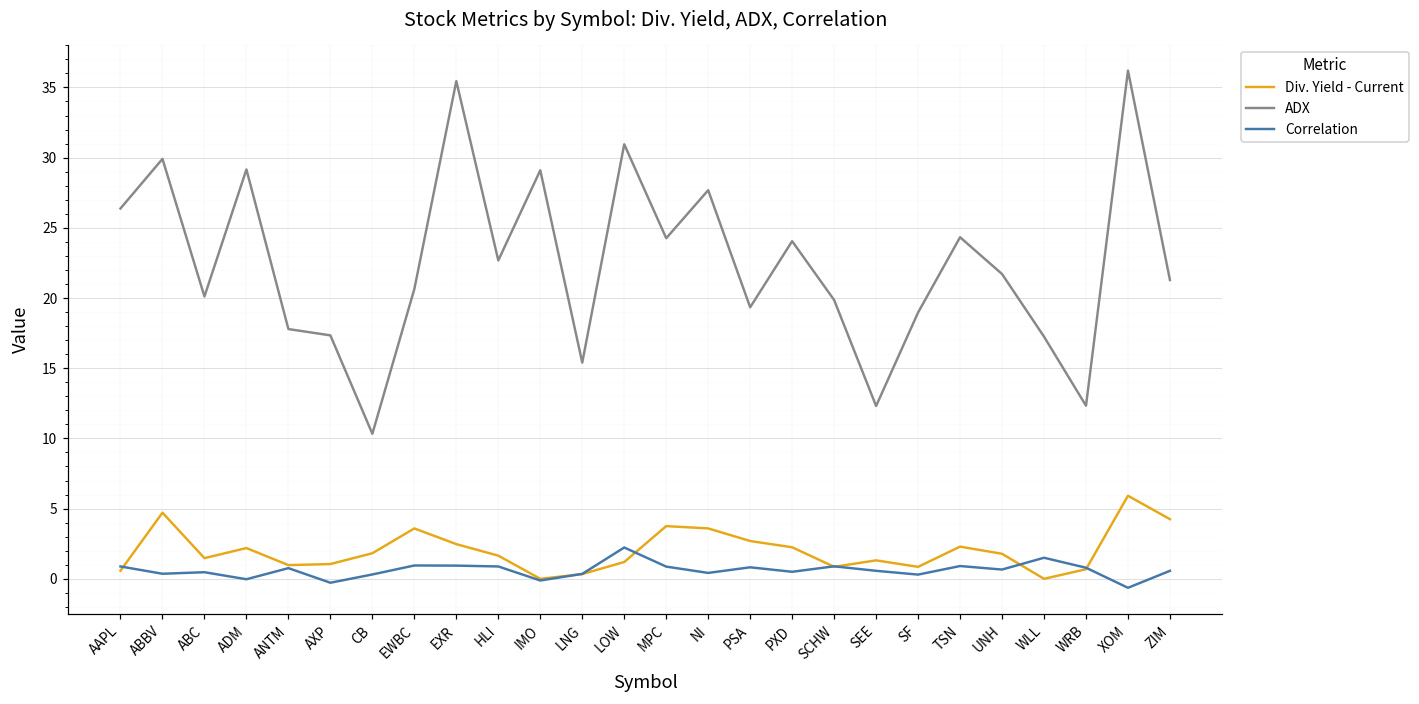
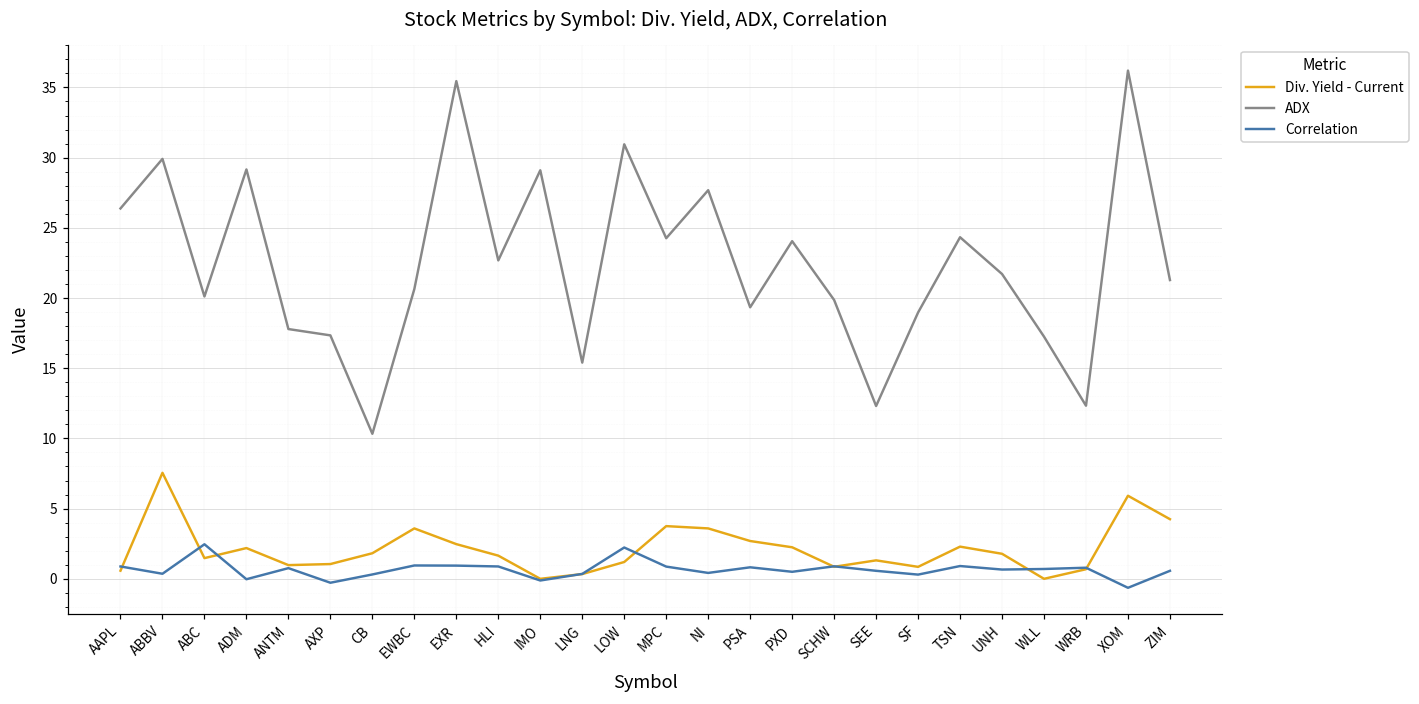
Div. Yield - Current, ABBV: 4.7 -> 7.5
Correlation, ABC: 0.5 -> 2.5
Correlation, WLL: 1.5 -> 0.7
